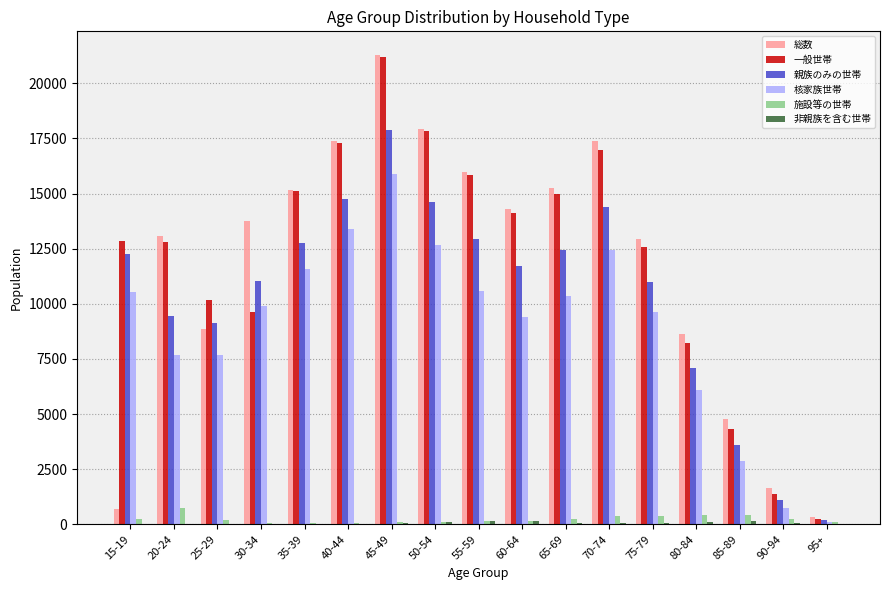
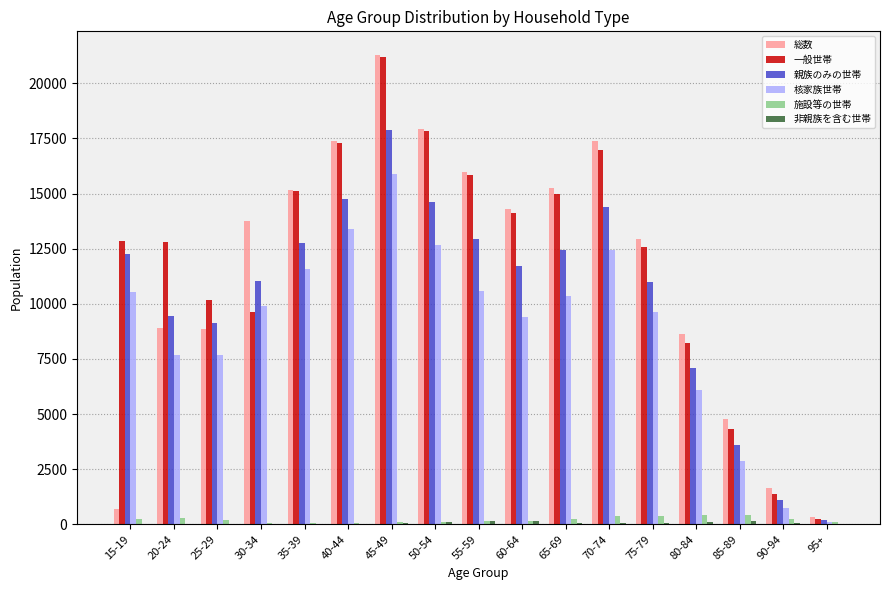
総数, 20-24: 13100 -> 8900
施設等の世帯, 20-24: 800 -> 300
